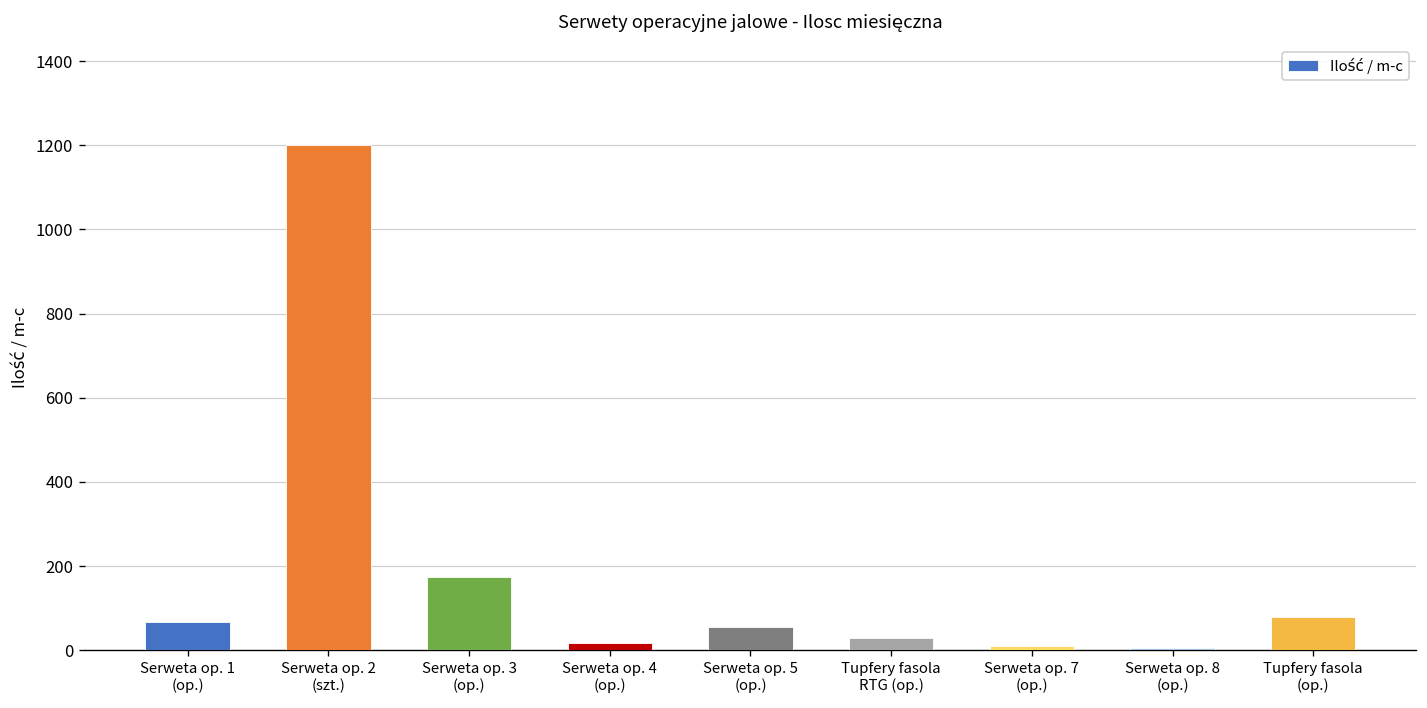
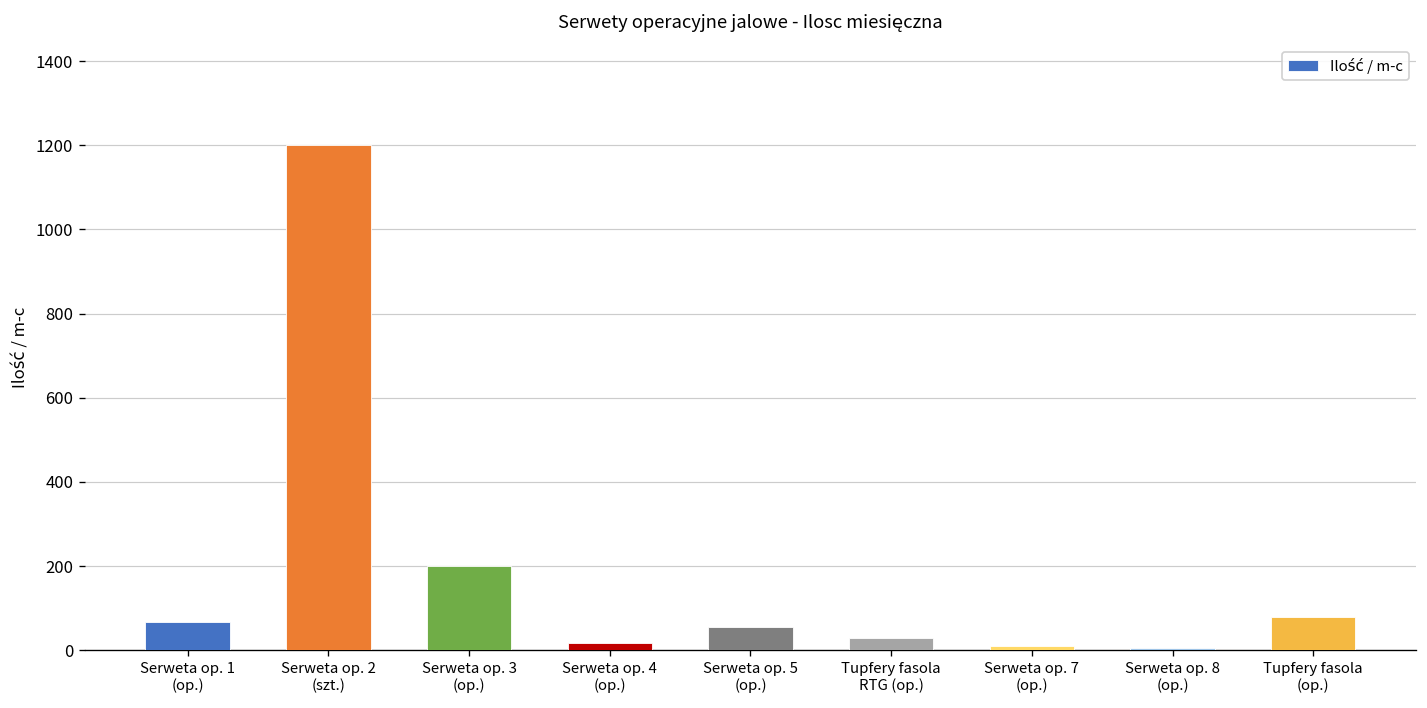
Serweta op. 3 (op.): 180 -> 200
